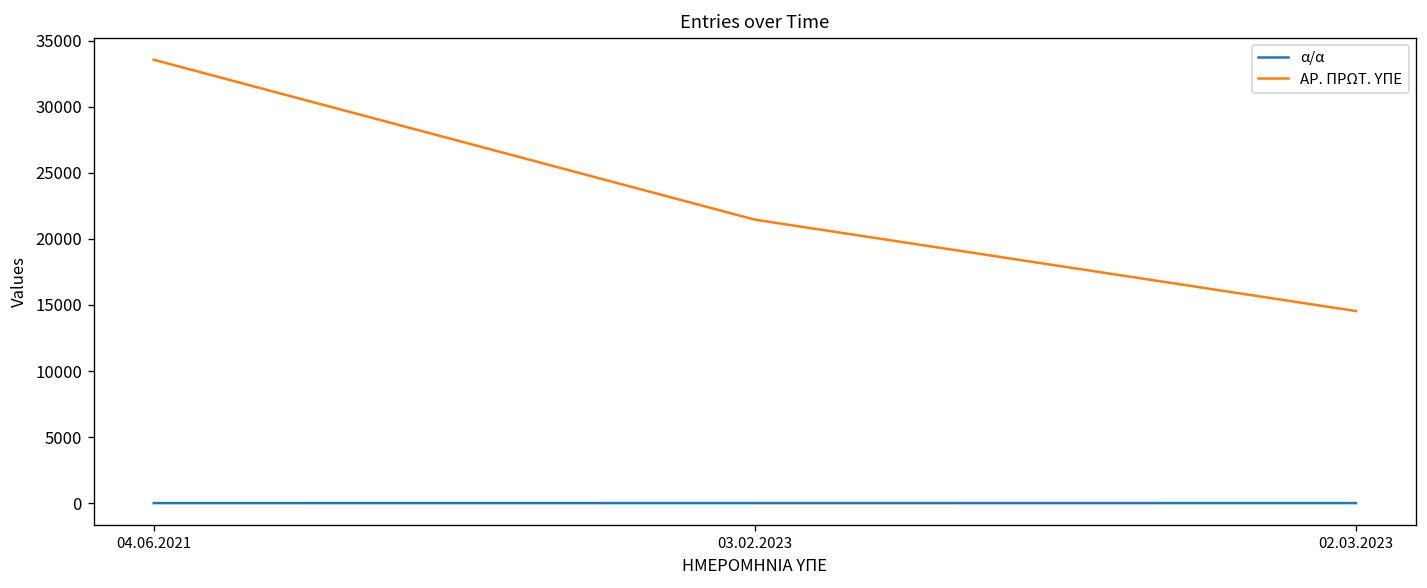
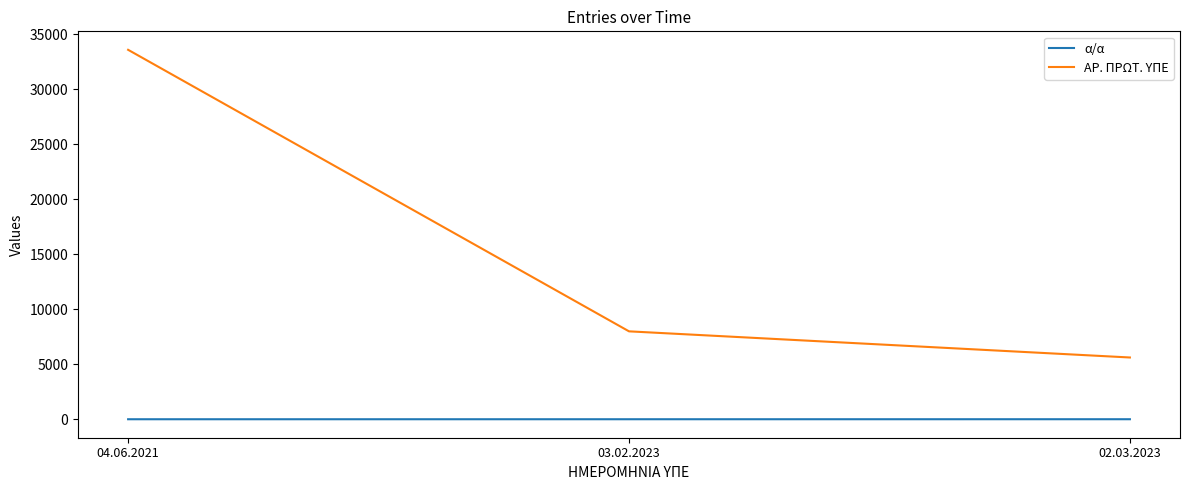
ΑΡ. ΠΡΩΤ. ΥΠΕ, 03.02.2023: 21500 -> 8000
ΑΡ. ΠΡΩΤ. ΥΠΕ, 02.03.2023: 14500 -> 5600
